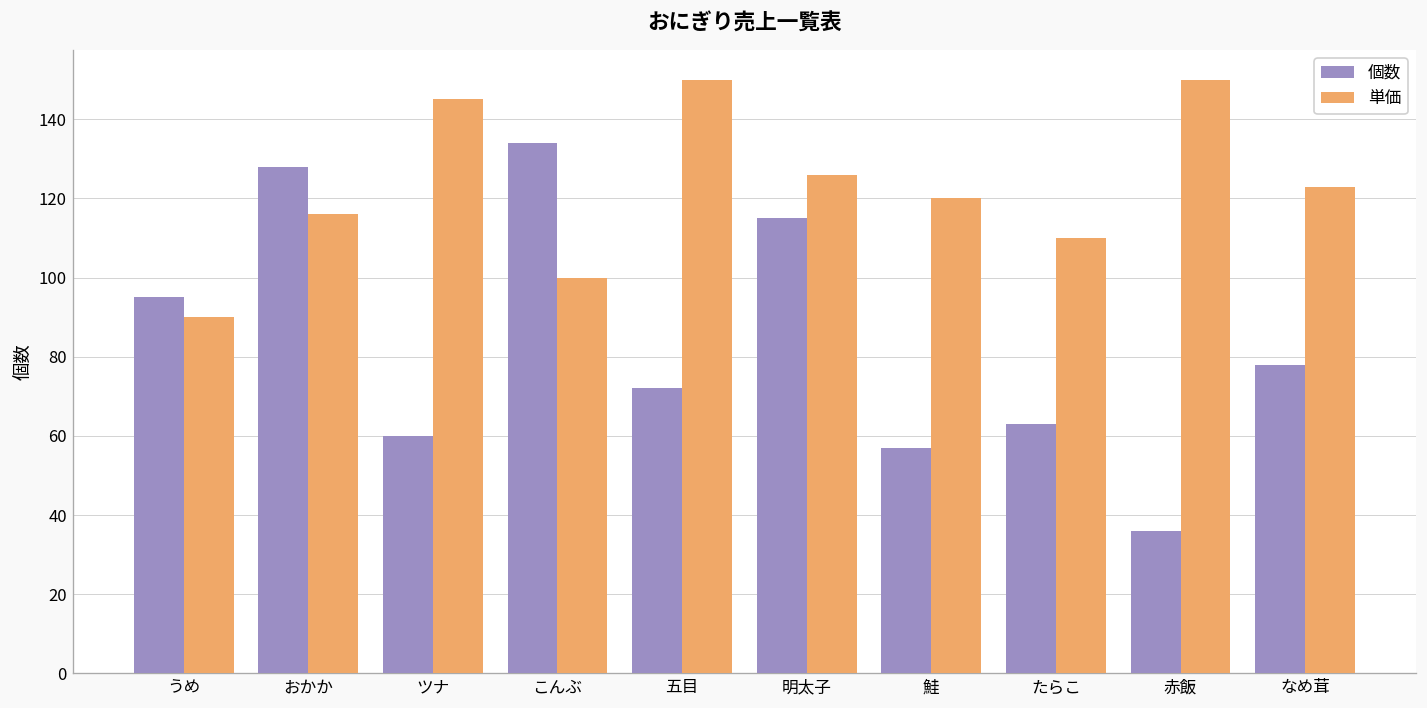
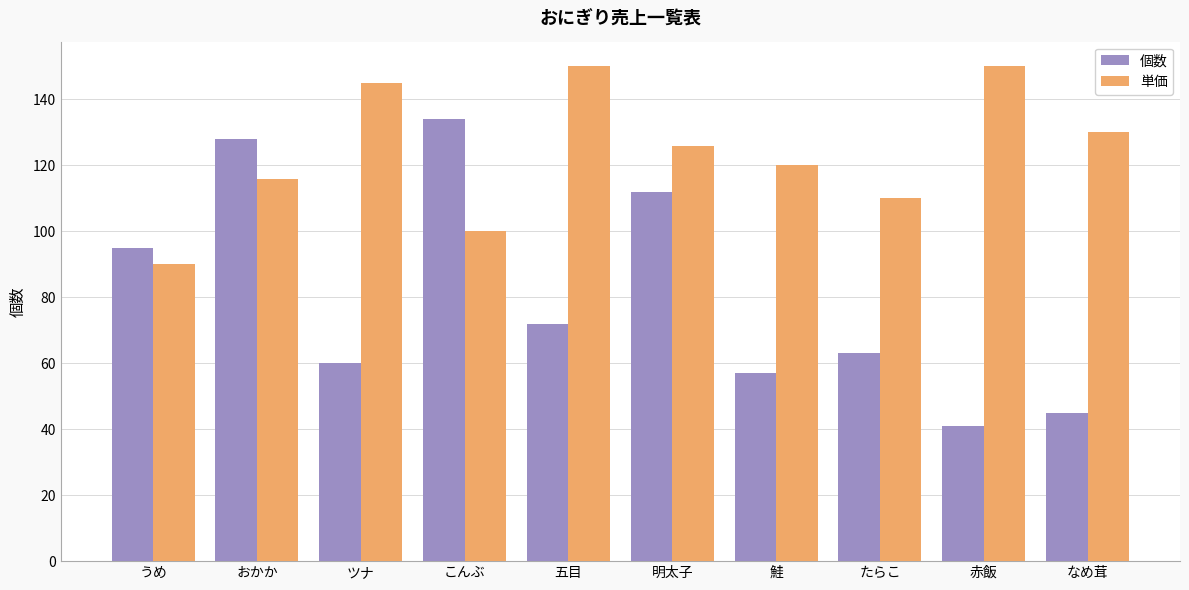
個数, 明太子: 115 -> 112
個数, 赤飯: 36 -> 41
個数, なめ茸: 78 -> 45
単価, なめ茸: 123 -> 130
